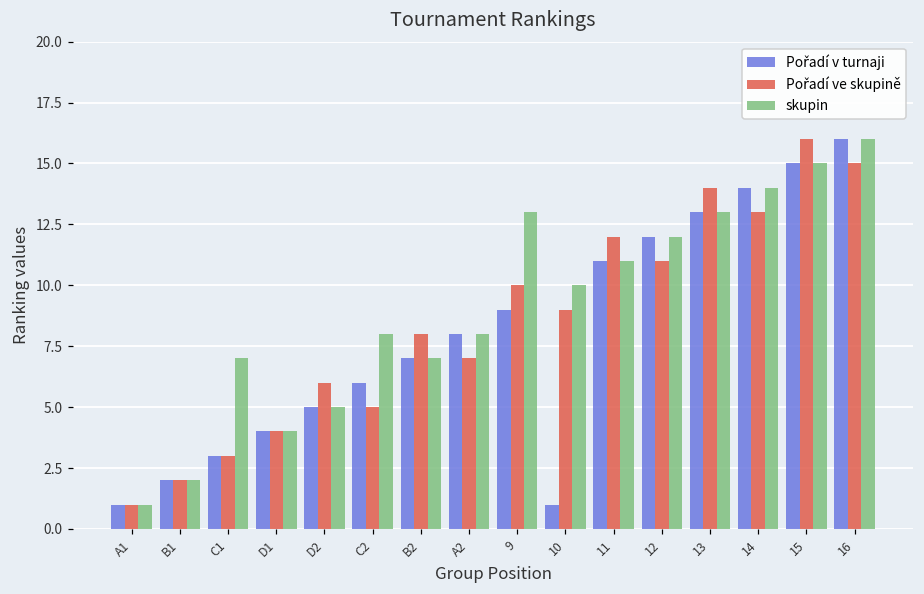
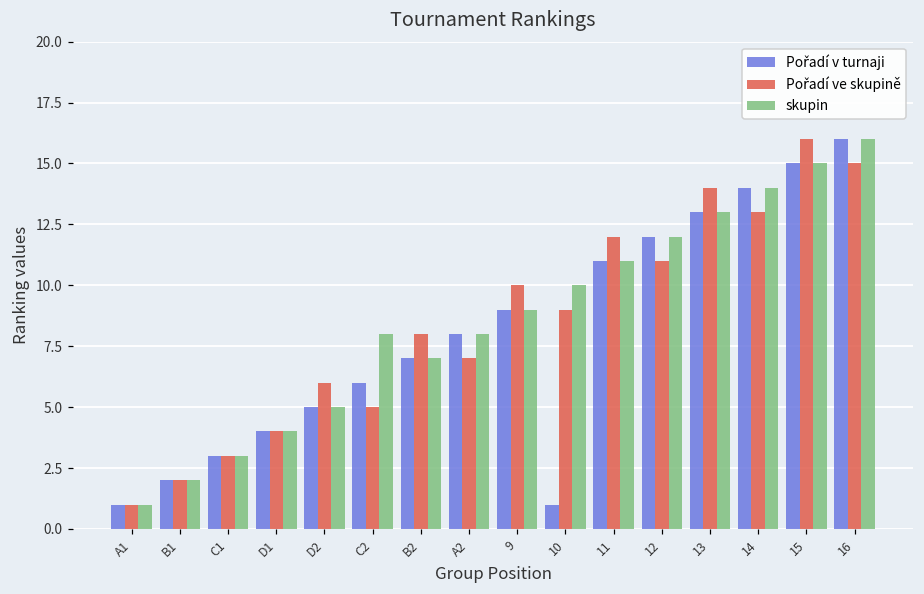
skupin, C1: 7 -> 3
skupin, 9: 13 -> 9
